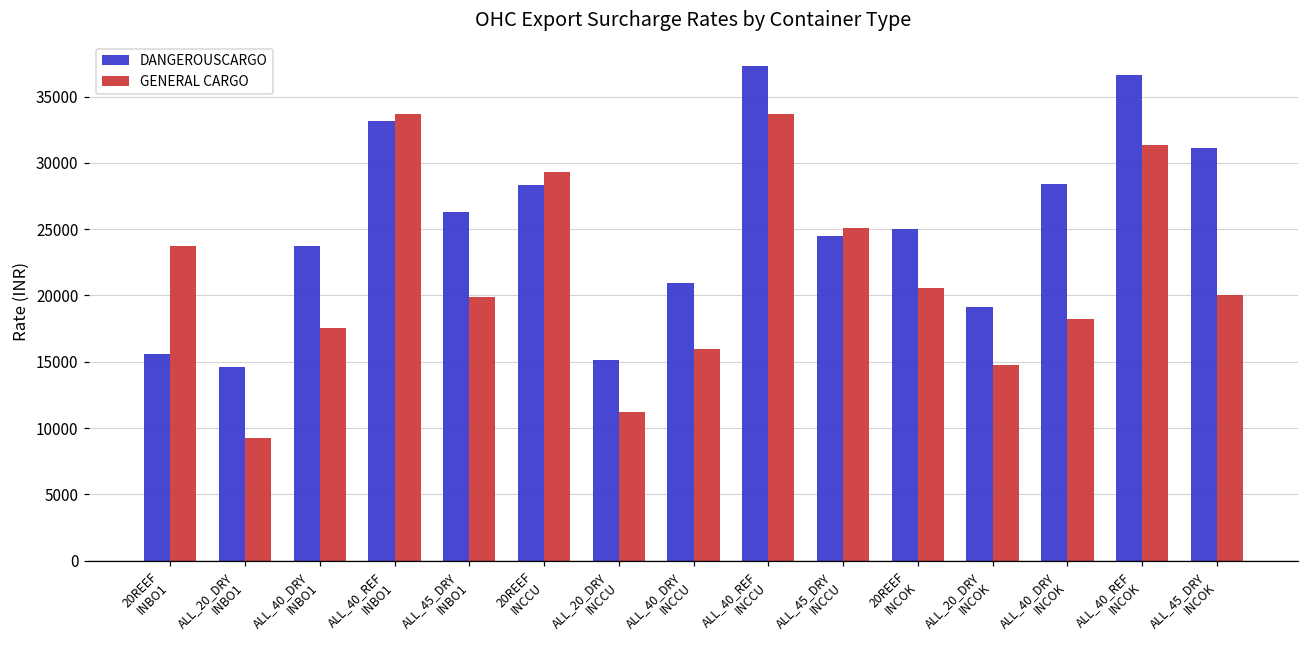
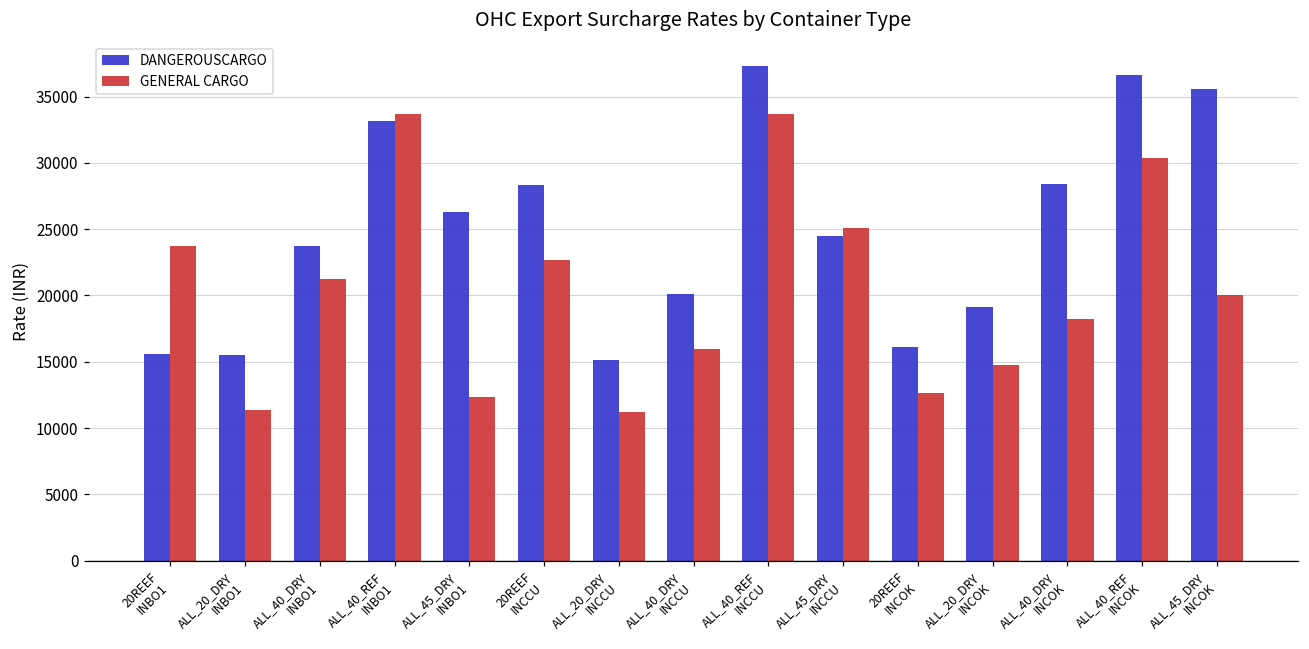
DANGEROUSCARGO, ALL_20_DRY INBO1: 14600 -> 15500
GENERAL CARGO, ALL_20_DRY INBO1: 9300 -> 11300
GENERAL CARGO, ALL_40_DRY INBO1: 17500 -> 21200
GENERAL CARGO, ALL_45_DRY INBO1: 19900 -> 12300
GENERAL CARGO, 20REEF INCCU: 29300 -> 22700
DANGEROUSCARGO, ALL_40_DRY INCCU: 21000 -> 20100
DANGEROUSCARGO, 20REEF INCOK: 25000 -> 16100
GENERAL CARGO, 20REEF INCOK: 20600 -> 12600
GENERAL CARGO, ALL_40_REF INCOK: 31400 -> 30400
DANGEROUSCARGO, ALL_45_DRY INCOK: 31100 -> 35600
